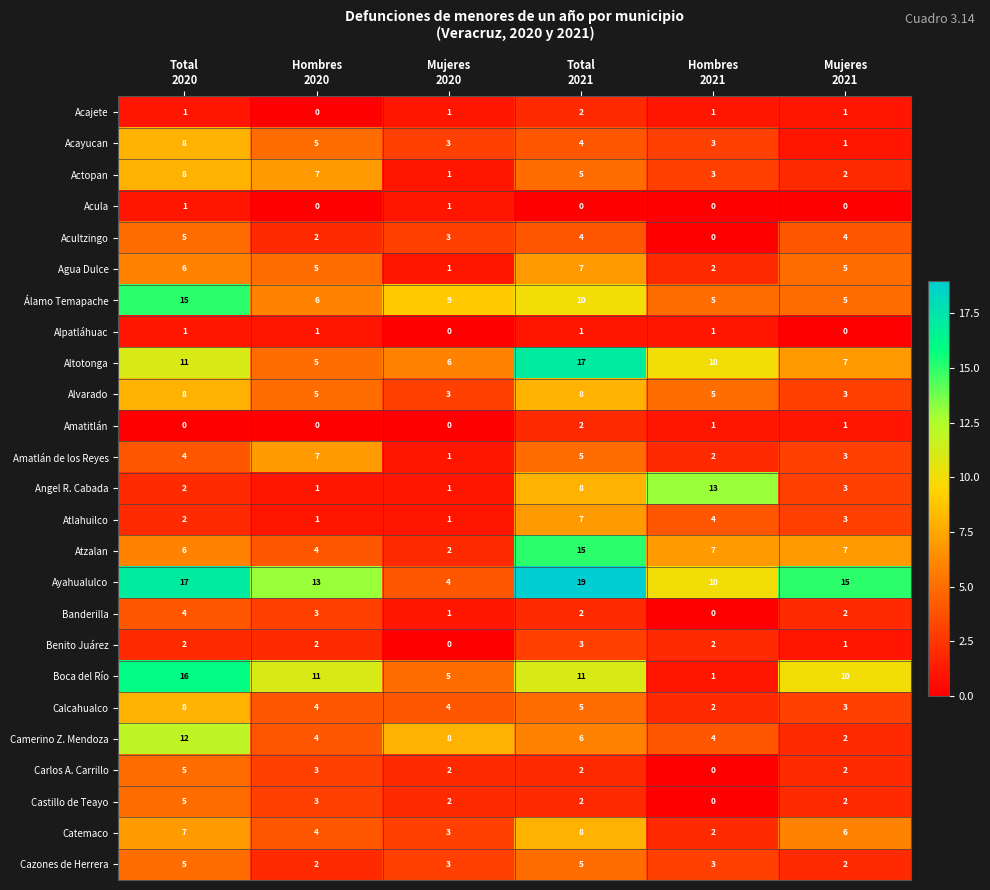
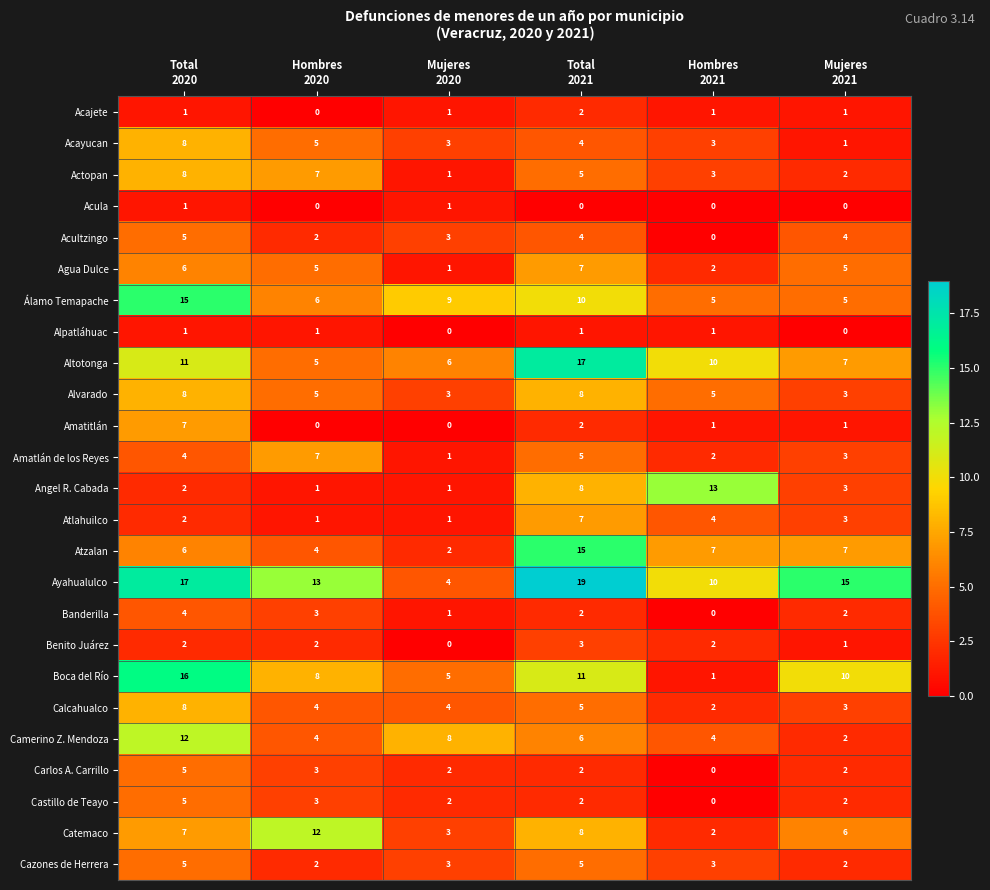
Amatitlán, Total 2020: 0 -> 7
Boca del Río, Hombres 2020: 11 -> 8
Catemaco, Hombres 2020: 4 -> 12
